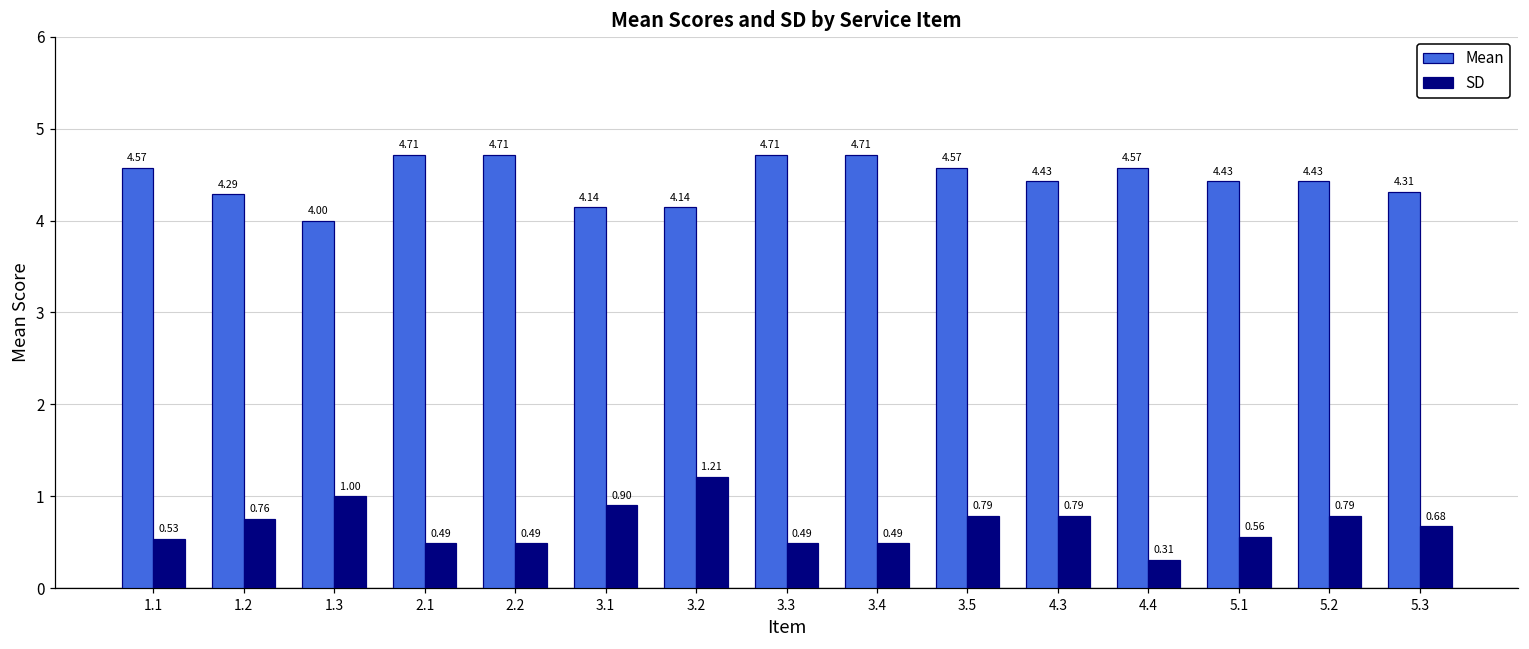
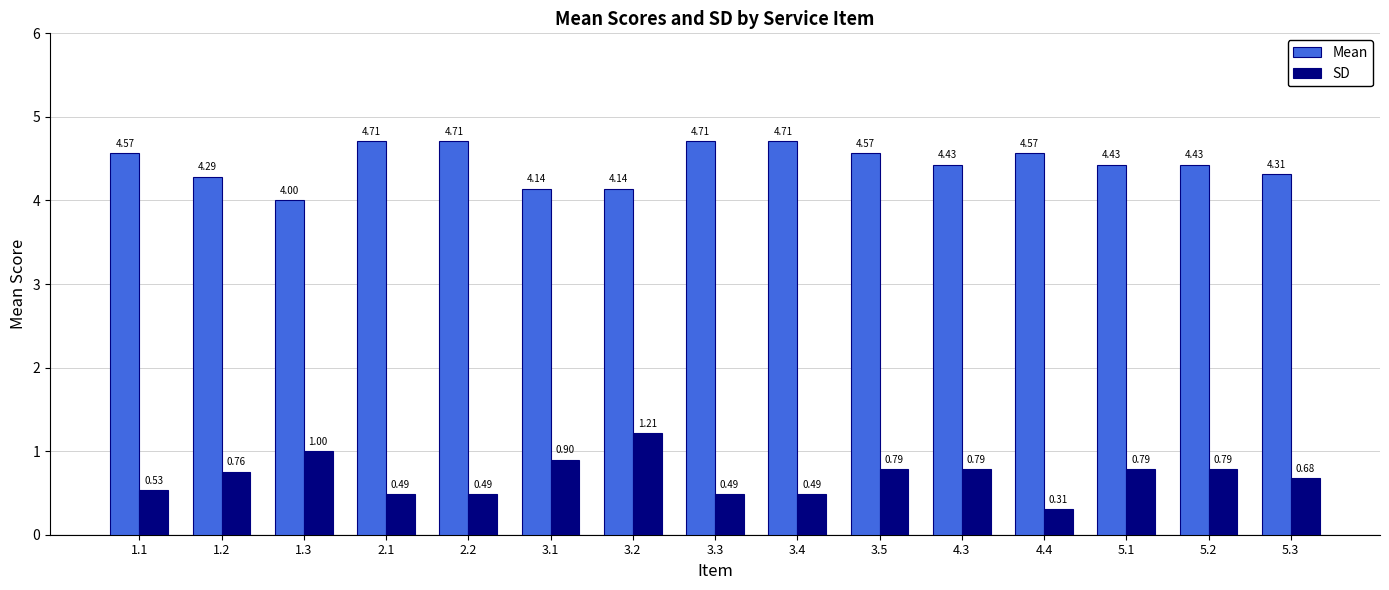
SD, 5.1: 0.56 -> 0.79
